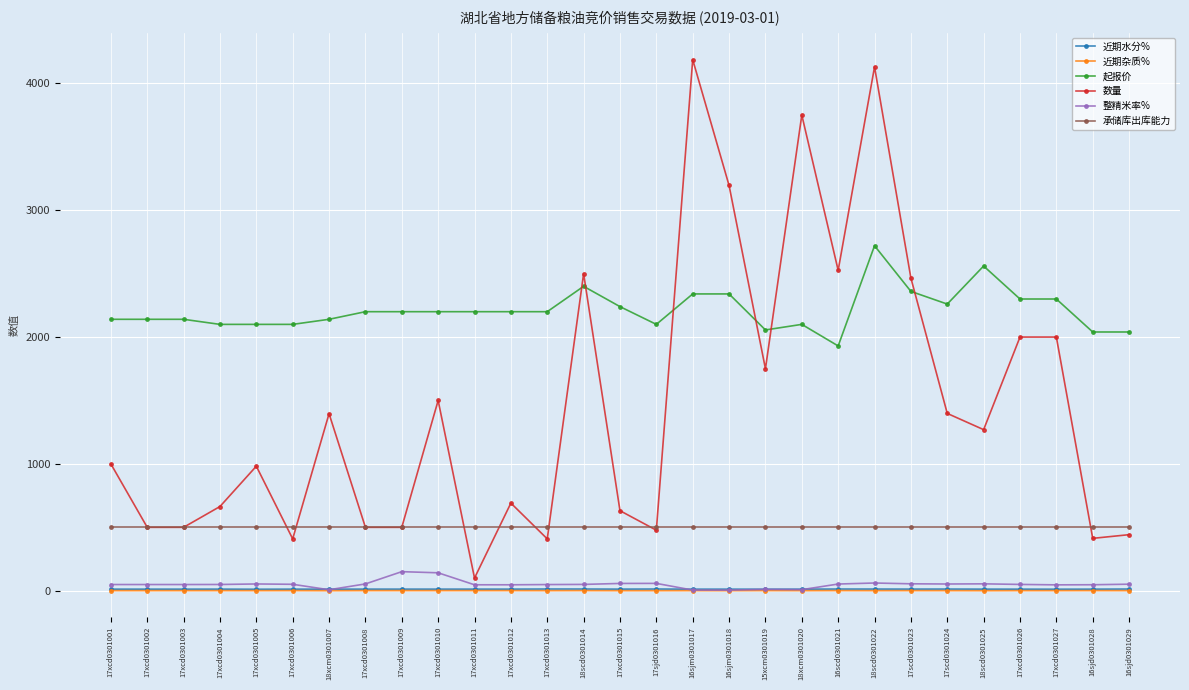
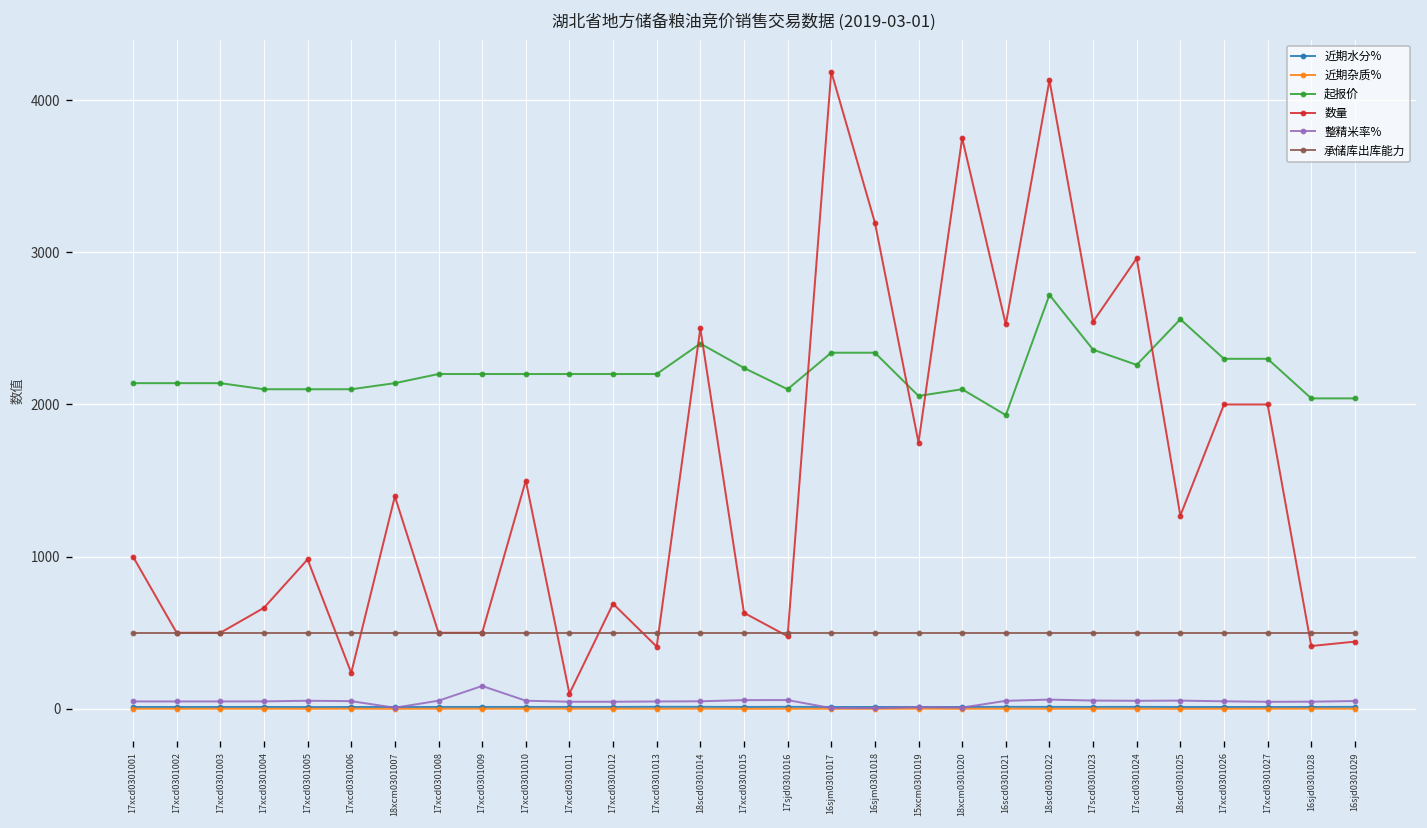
数量, 17xcd0301006: 410 -> 240
整精米率%, 17xcd0301010: 140 -> 50
数量, 17scd0301023: 2470 -> 2540
数量, 17scd0301024: 1400 -> 2960
